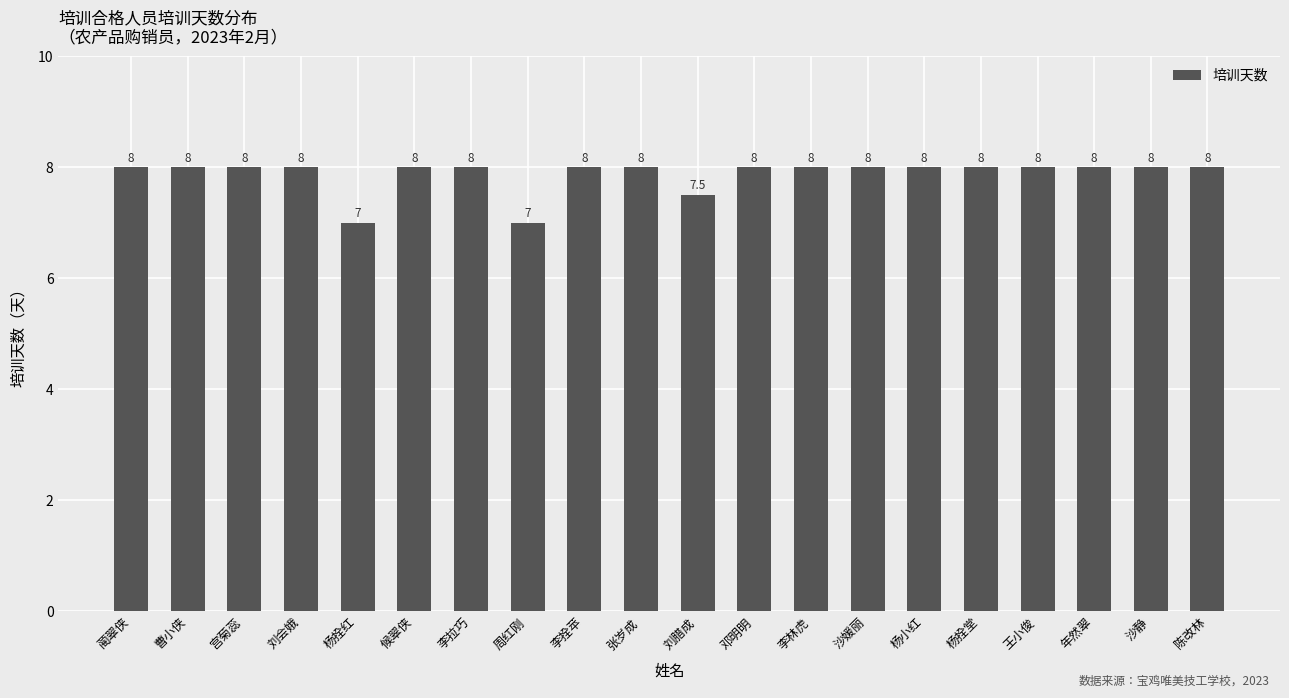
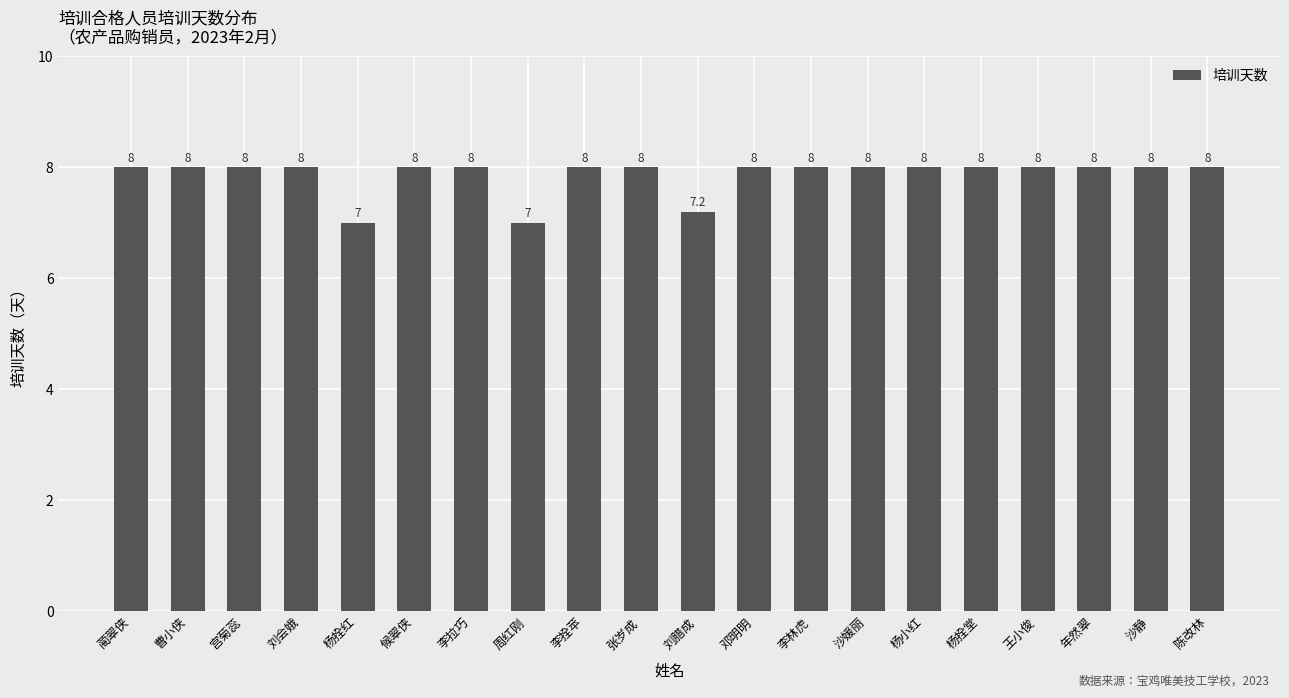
刘腊成: 7.5 -> 7.2
